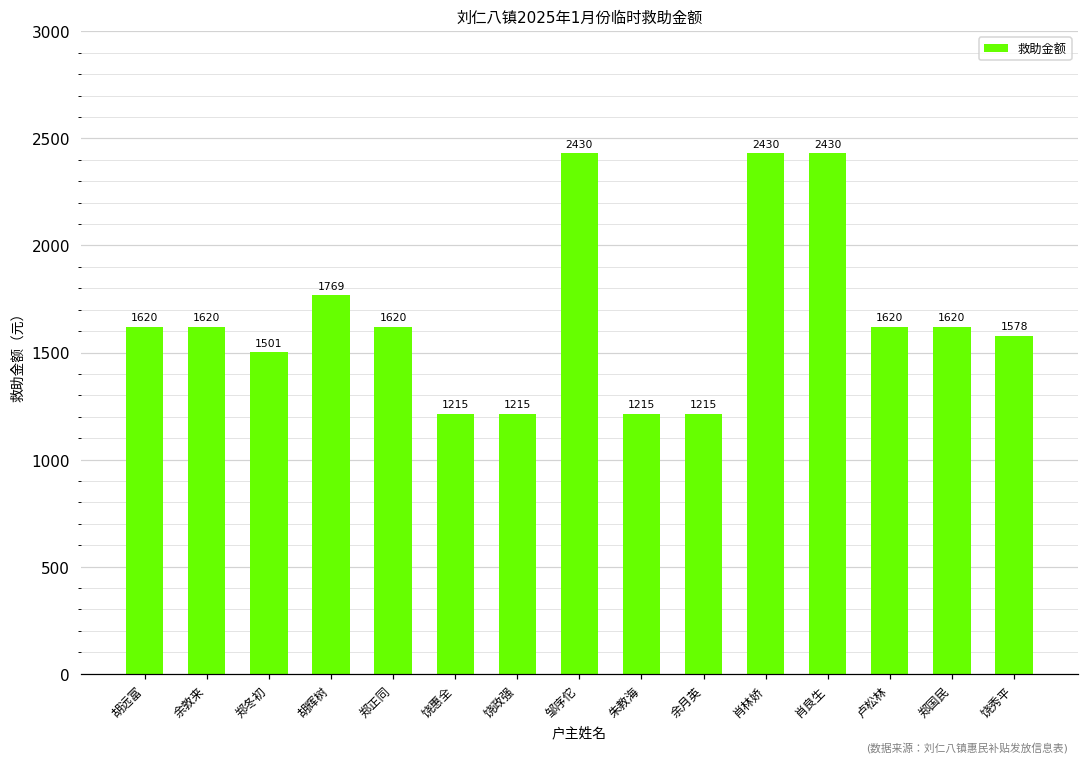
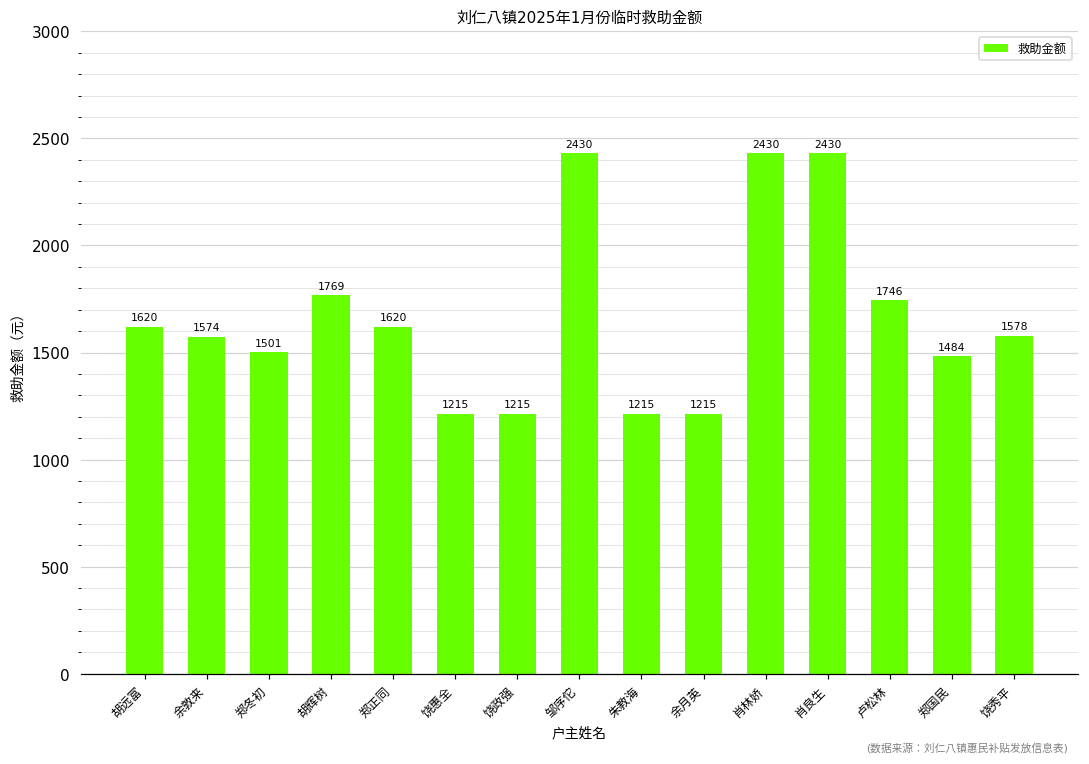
余敦来: 1620 -> 1574
卢松林: 1620 -> 1746
郑国民: 1620 -> 1484
